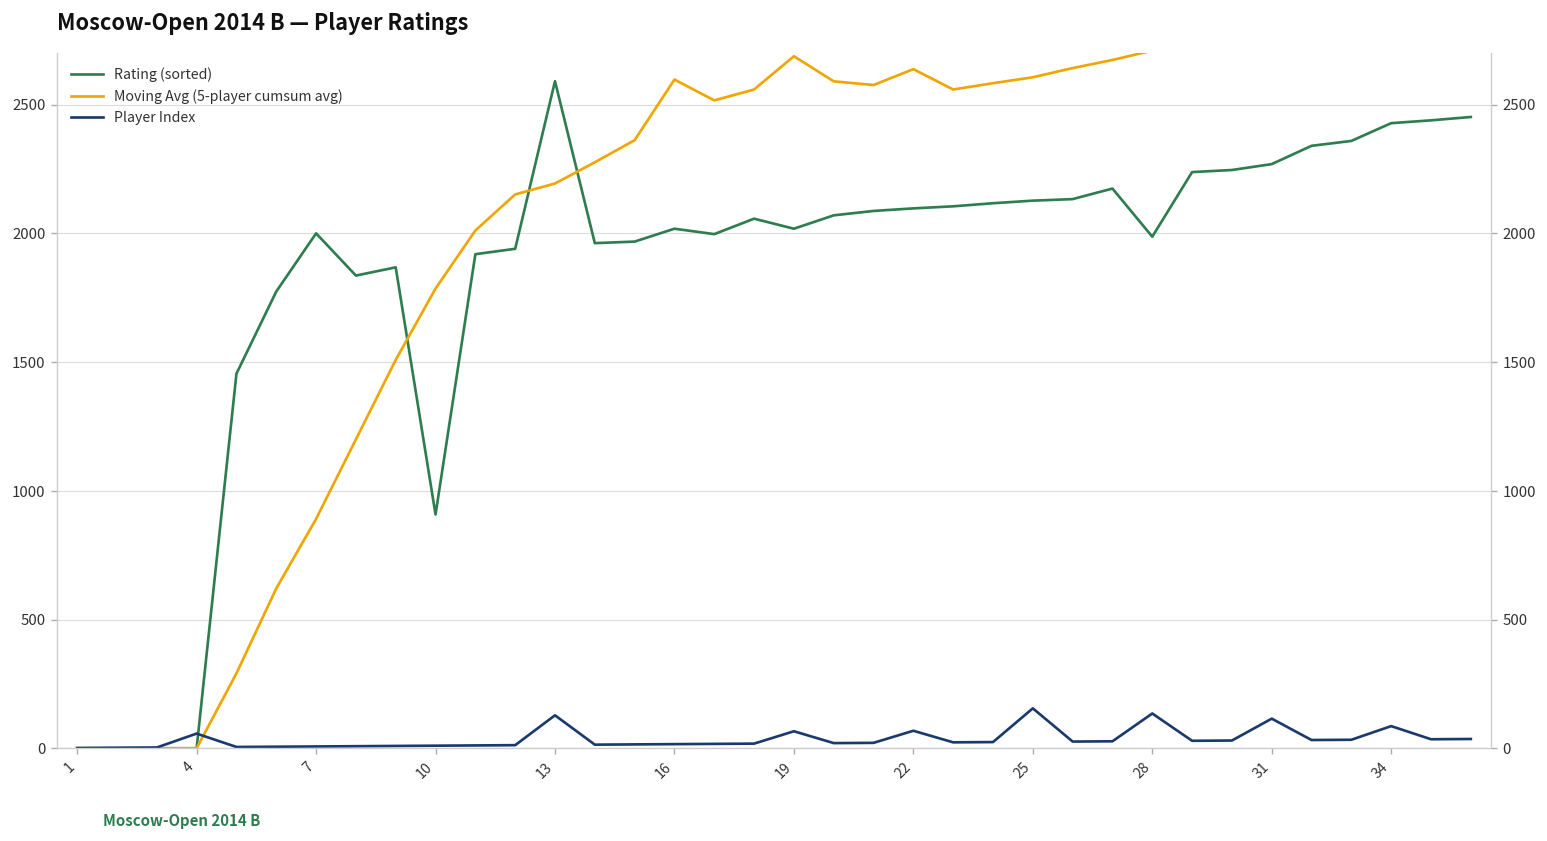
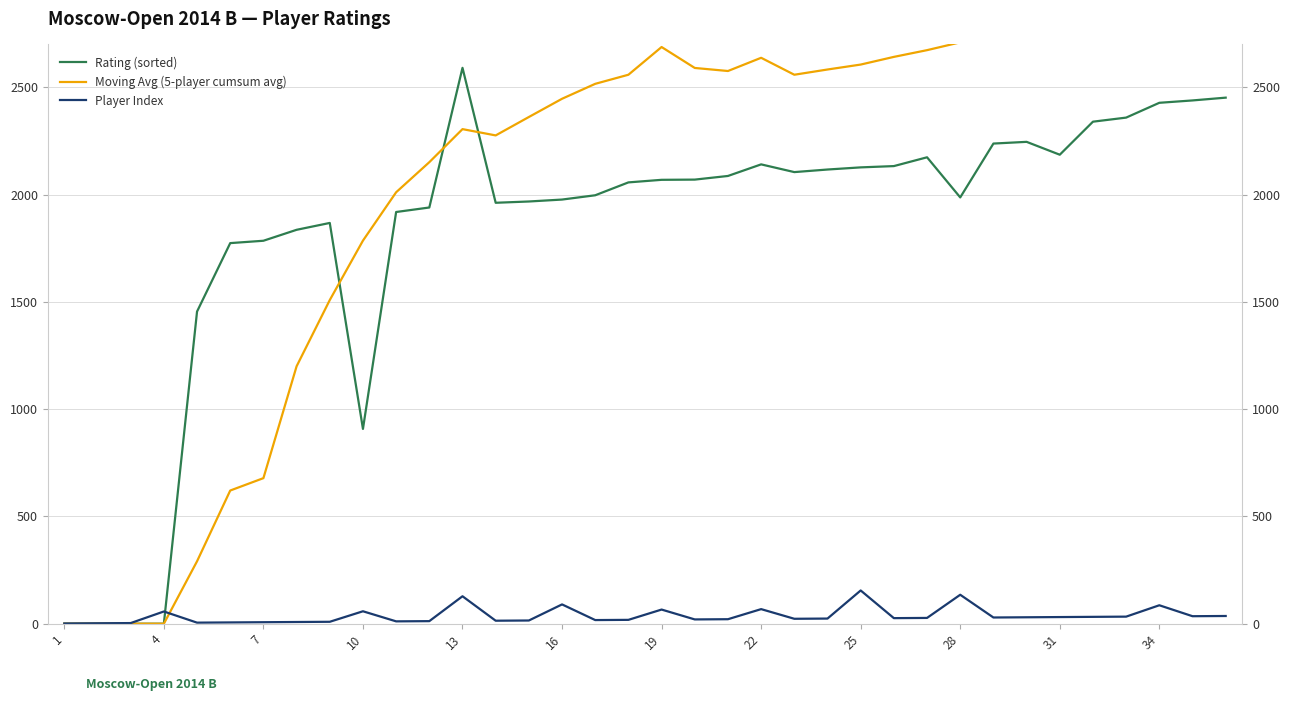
Rating (sorted), 7: 2000 -> 1790
Moving Avg (5-player cumsum avg), 7: 890 -> 680
Player Index, 10: 10 -> 60
Moving Avg (5-player cumsum avg), 13: 2190 -> 2310
Rating (sorted), 16: 2020 -> 1980
Moving Avg (5-player cumsum avg), 16: 2600 -> 2450
Player Index, 16: 20 -> 90
Rating (sorted), 19: 2020 -> 2070
Rating (sorted), 22: 2100 -> 2140
Rating (sorted), 31: 2270 -> 2190
Player Index, 31: 120 -> 30
